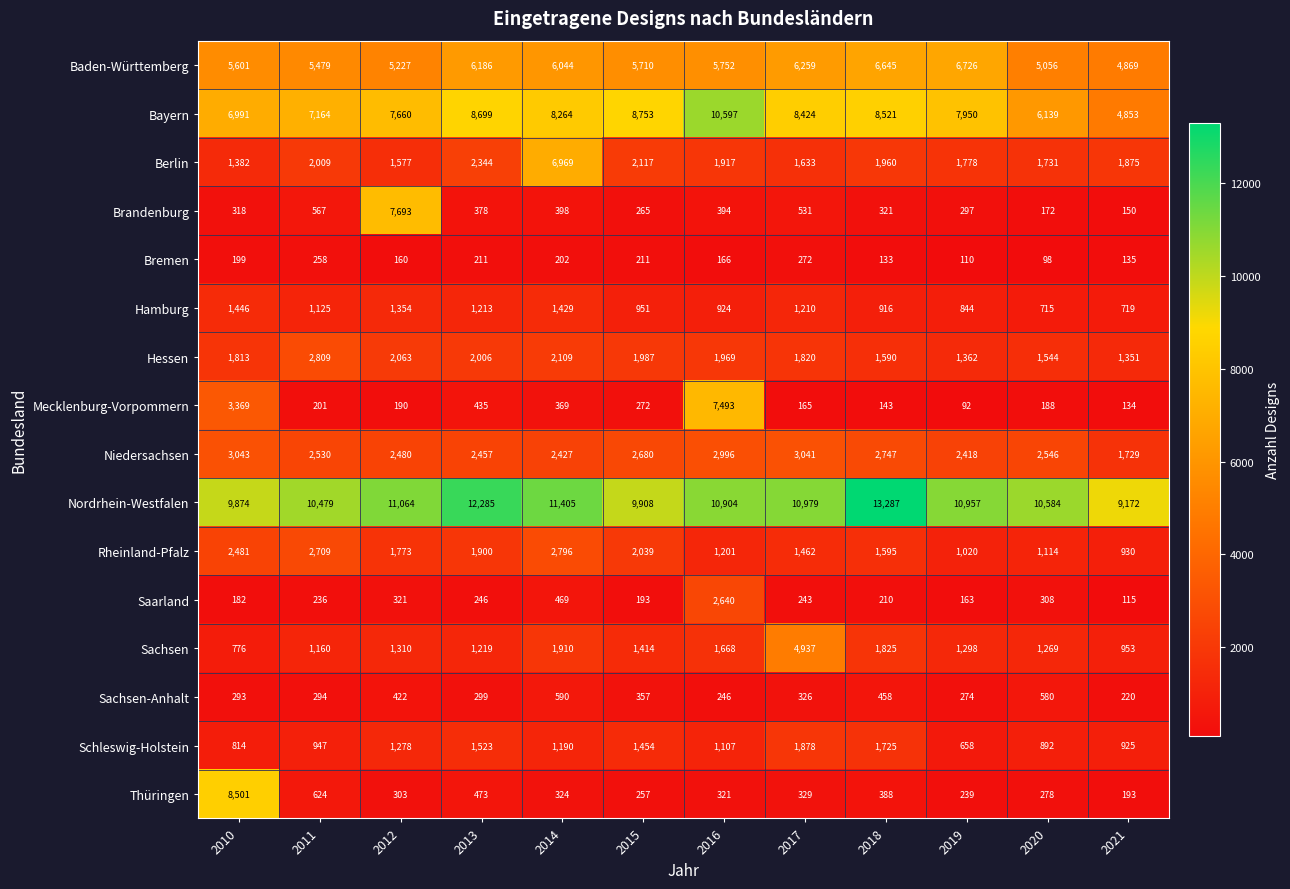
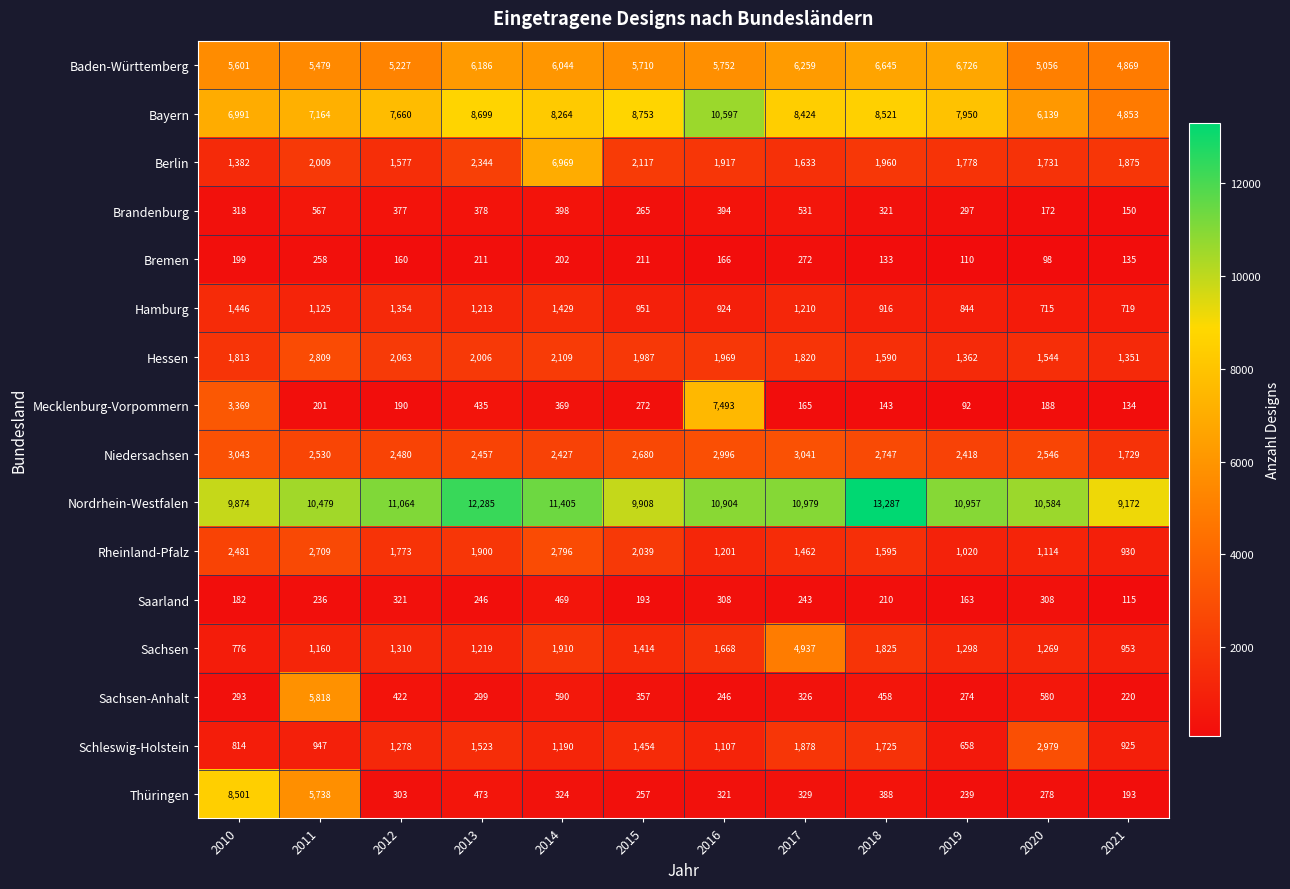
Brandenburg, 2012: 7,693 -> 377
Saarland, 2016: 2,640 -> 308
Sachsen-Anhalt, 2011: 294 -> 5,818
Schleswig-Holstein, 2020: 892 -> 2,979
Thüringen, 2011: 624 -> 5,738
